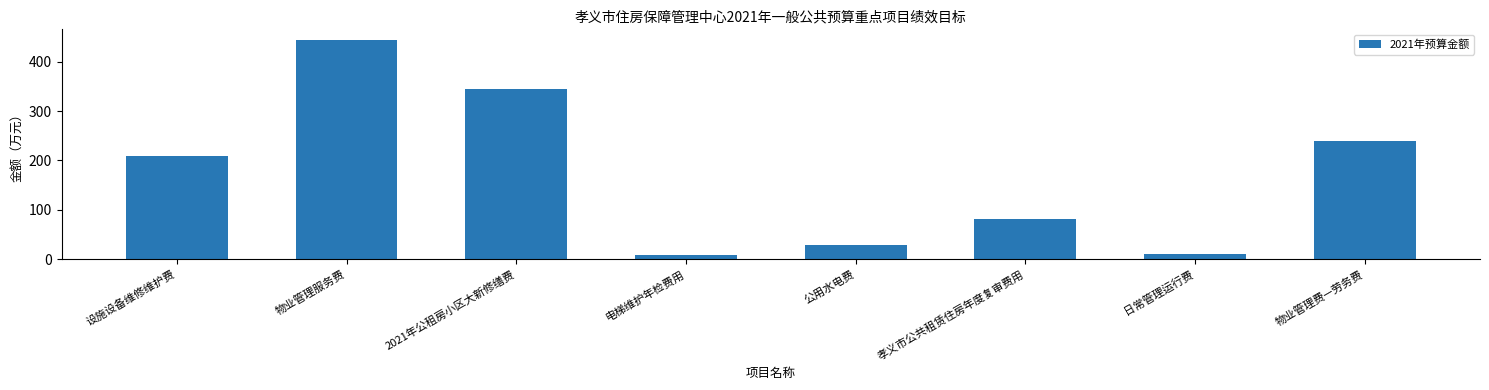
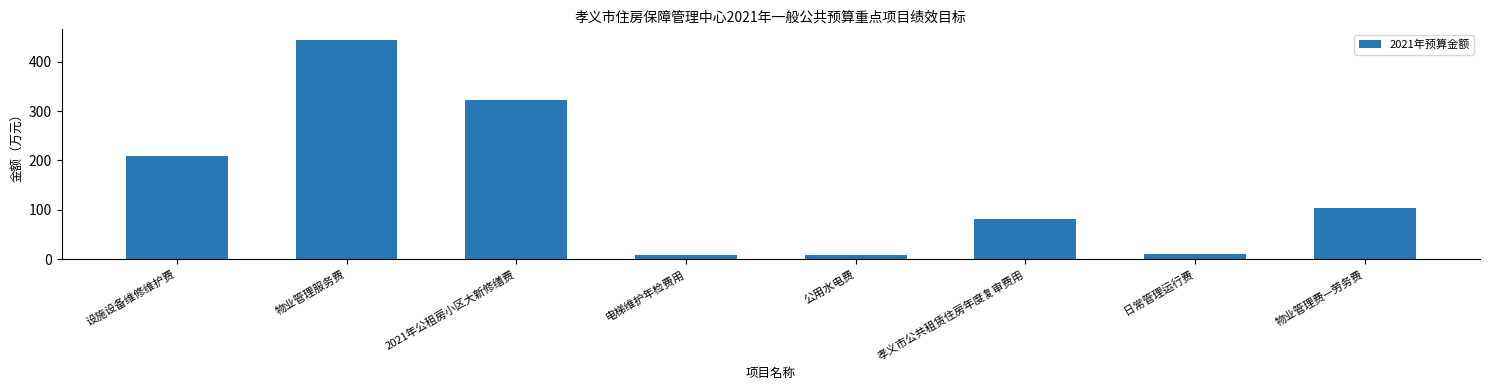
2021年公租房小区大新修缮费: 350 -> 320
公用水电费: 30 -> 10
物业管理费—劳务费: 240 -> 100
